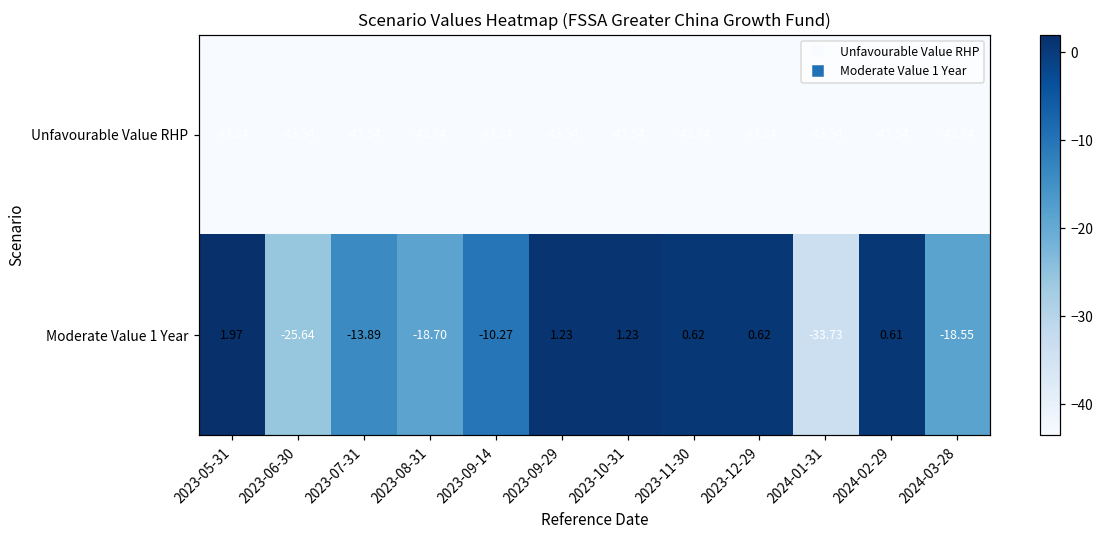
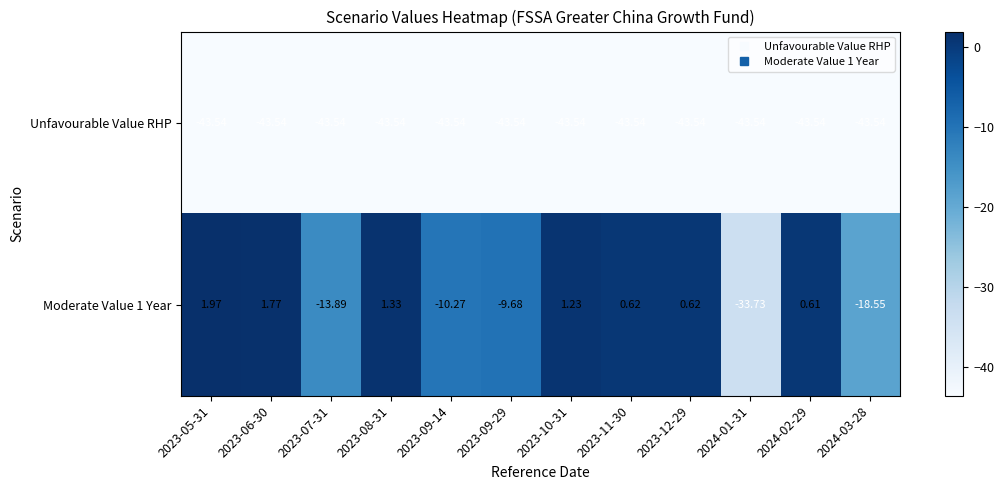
Moderate Value 1 Year, 2023-06-30: -25.64 -> 1.77
Moderate Value 1 Year, 2023-08-31: -18.70 -> 1.33
Moderate Value 1 Year, 2023-09-29: 1.23 -> -9.68
